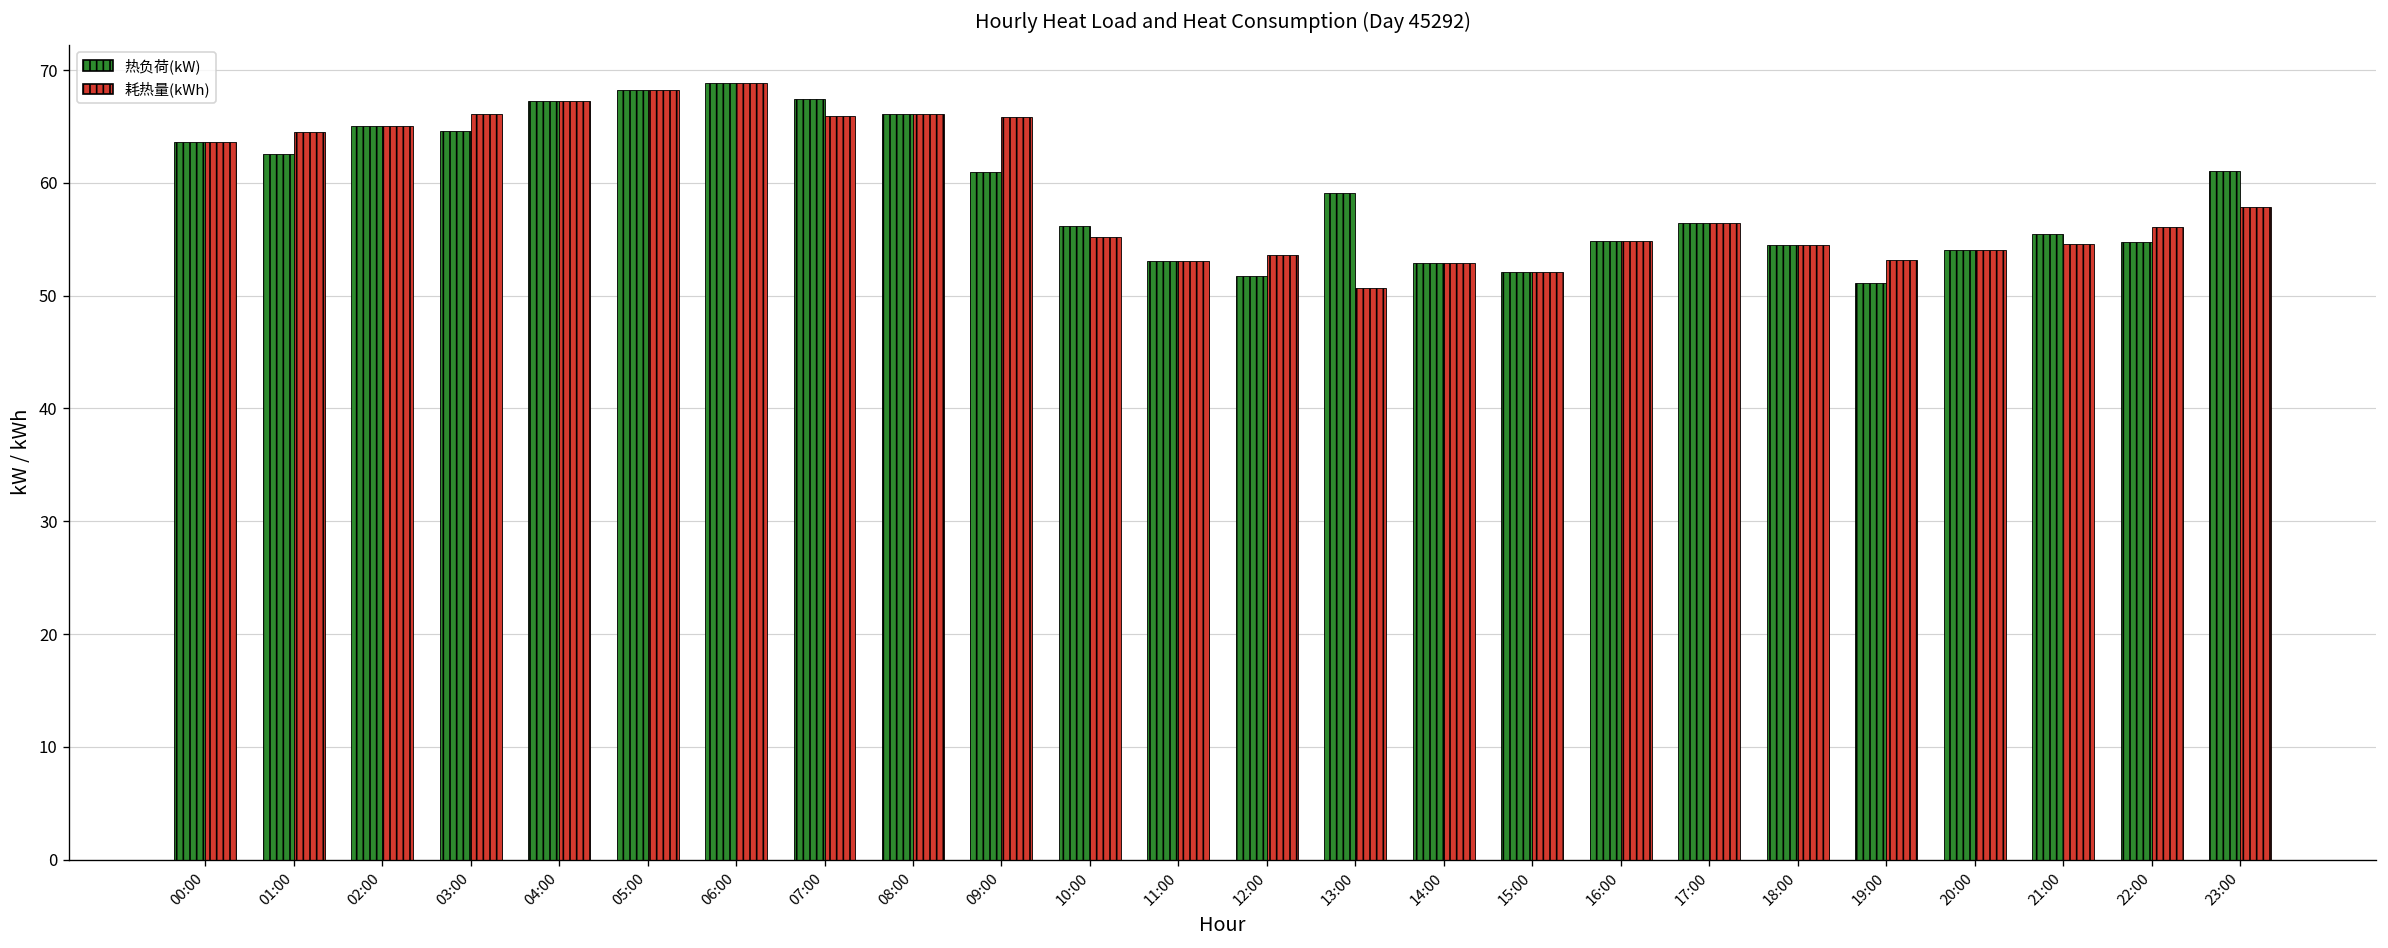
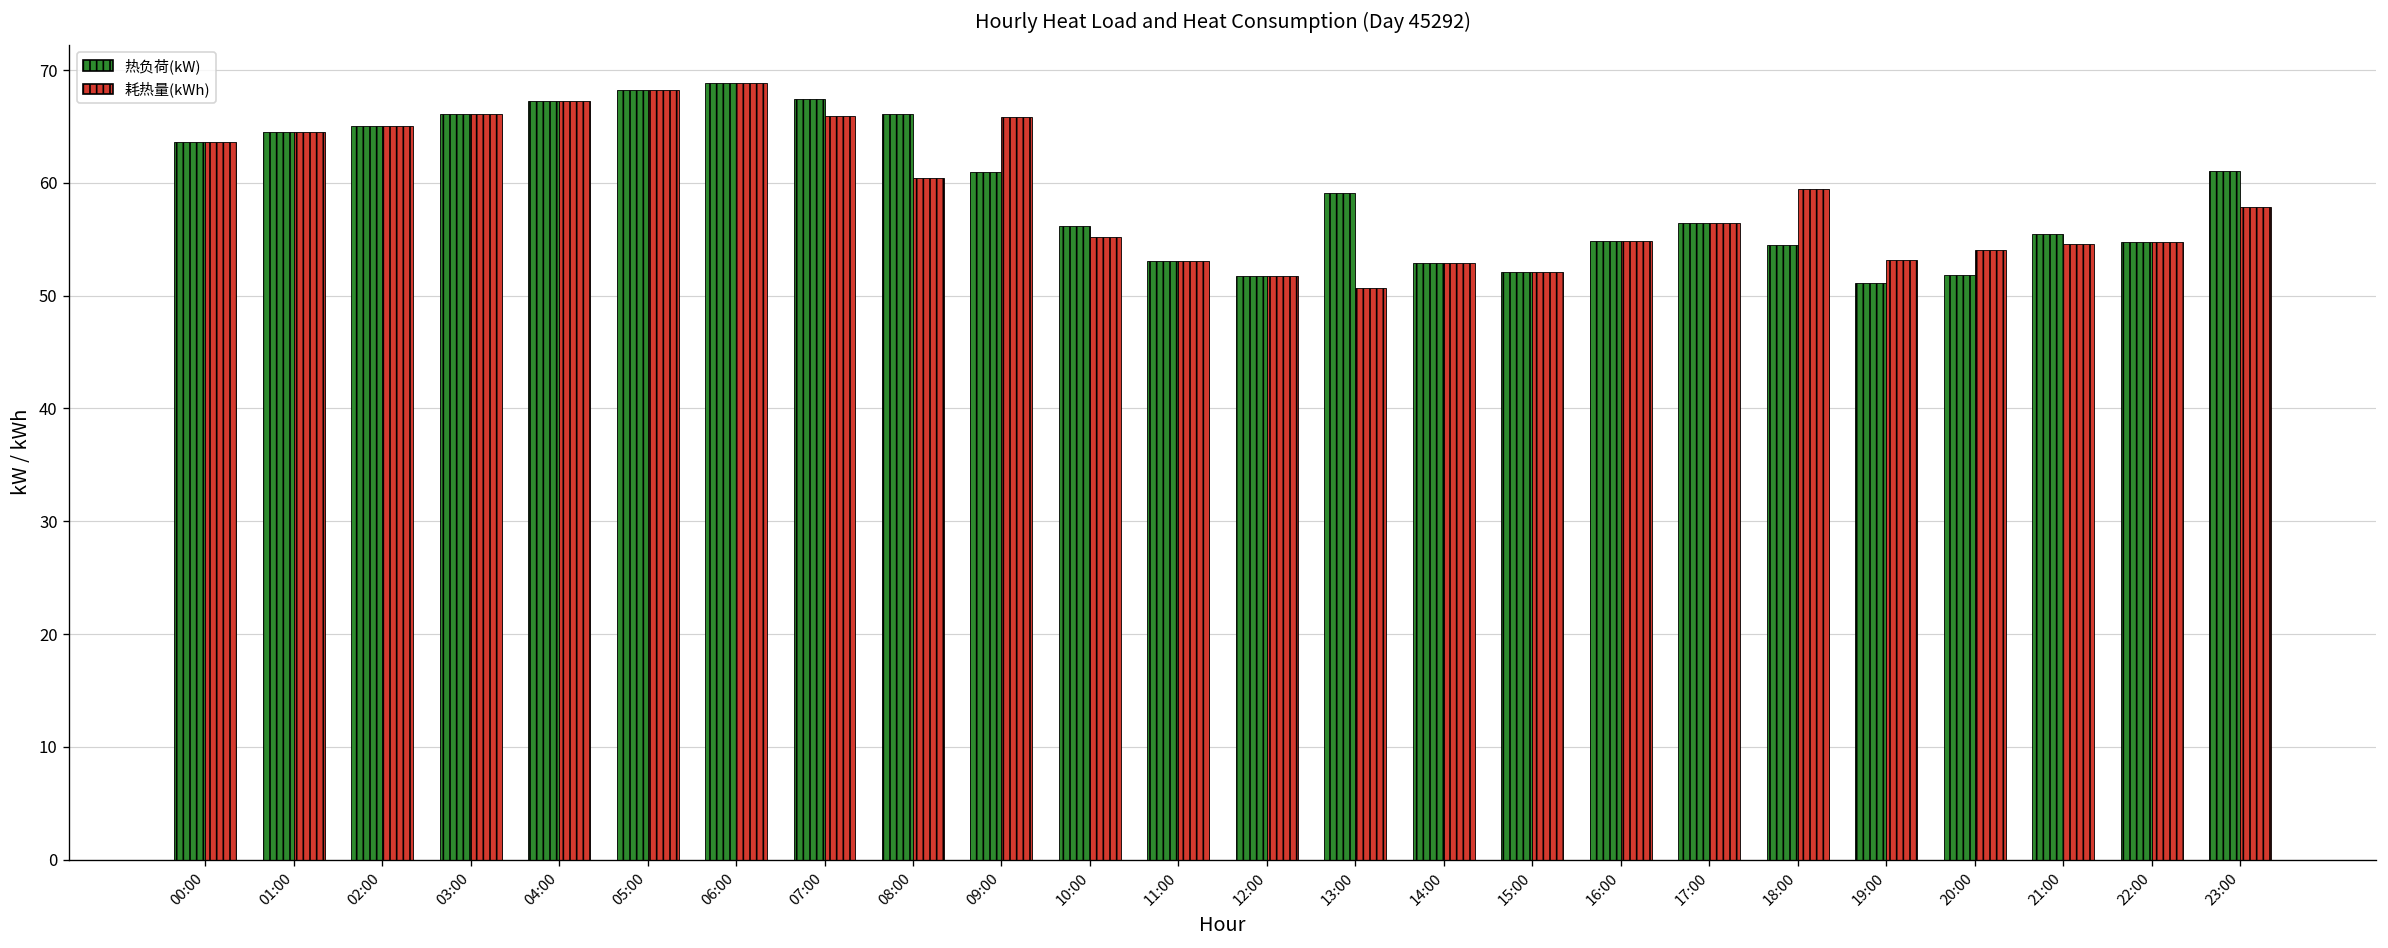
热负荷(kW), 01:00: 63 -> 64
热负荷(kW), 03:00: 65 -> 66
耗热量(kWh), 08:00: 66 -> 60
耗热量(kWh), 12:00: 54 -> 52
耗热量(kWh), 18:00: 55 -> 59
热负荷(kW), 20:00: 54 -> 52
耗热量(kWh), 22:00: 56 -> 55
